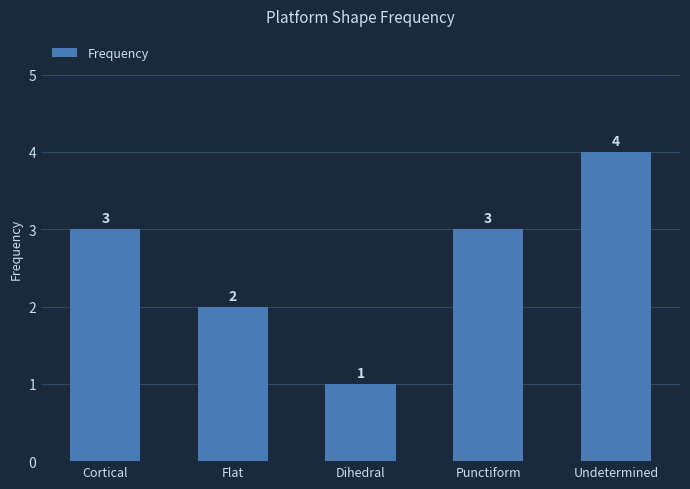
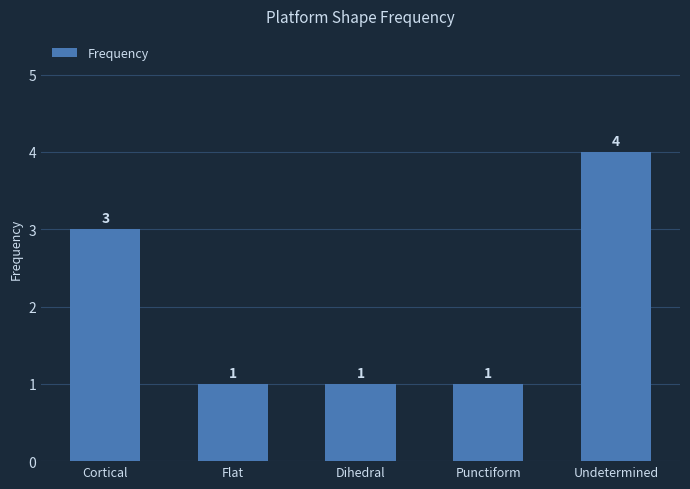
Flat: 2 -> 1
Punctiform: 3 -> 1
